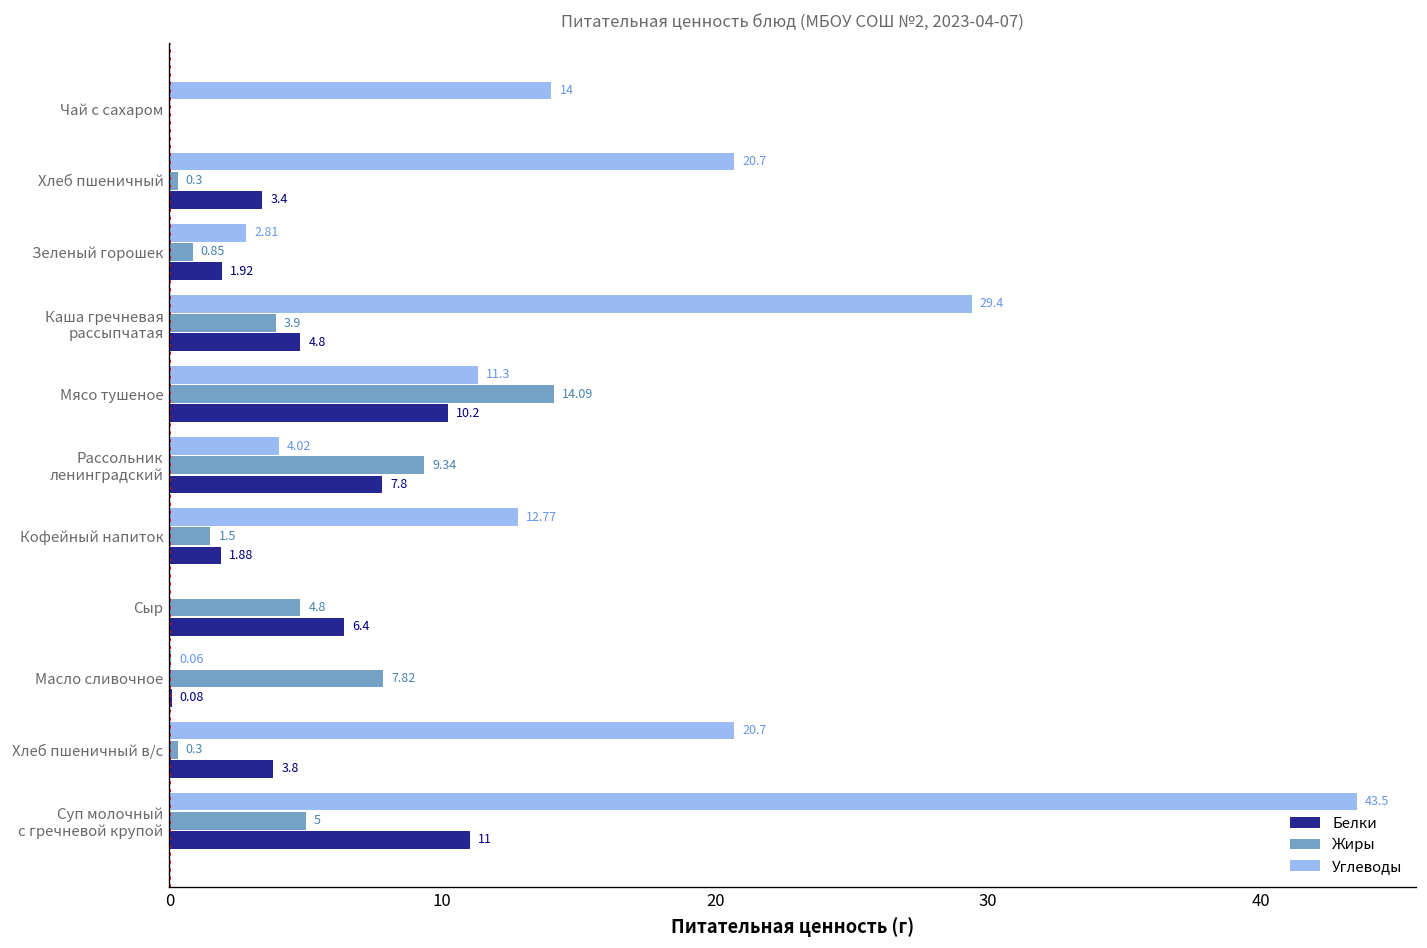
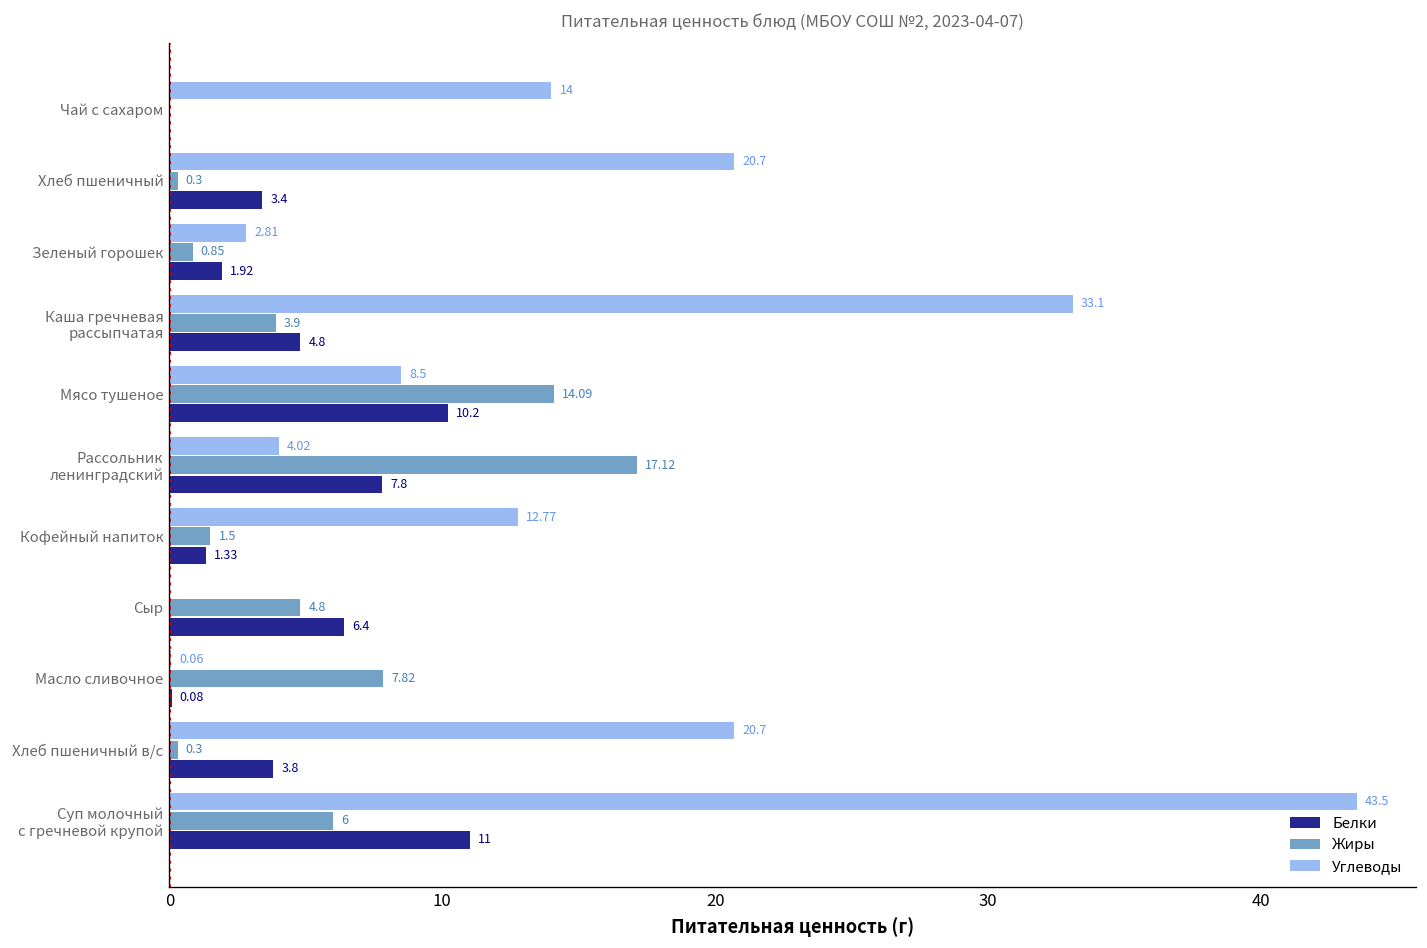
Углеводы, Каша гречневая рассыпчатая: 29.4 -> 33.1
Углеводы, Мясо тушеное: 11.3 -> 8.5
Жиры, Рассольник ленинградский: 9.34 -> 17.12
Белки, Кофейный напиток: 1.88 -> 1.33
Жиры, Суп молочный с гречневой крупой: 5 -> 6
